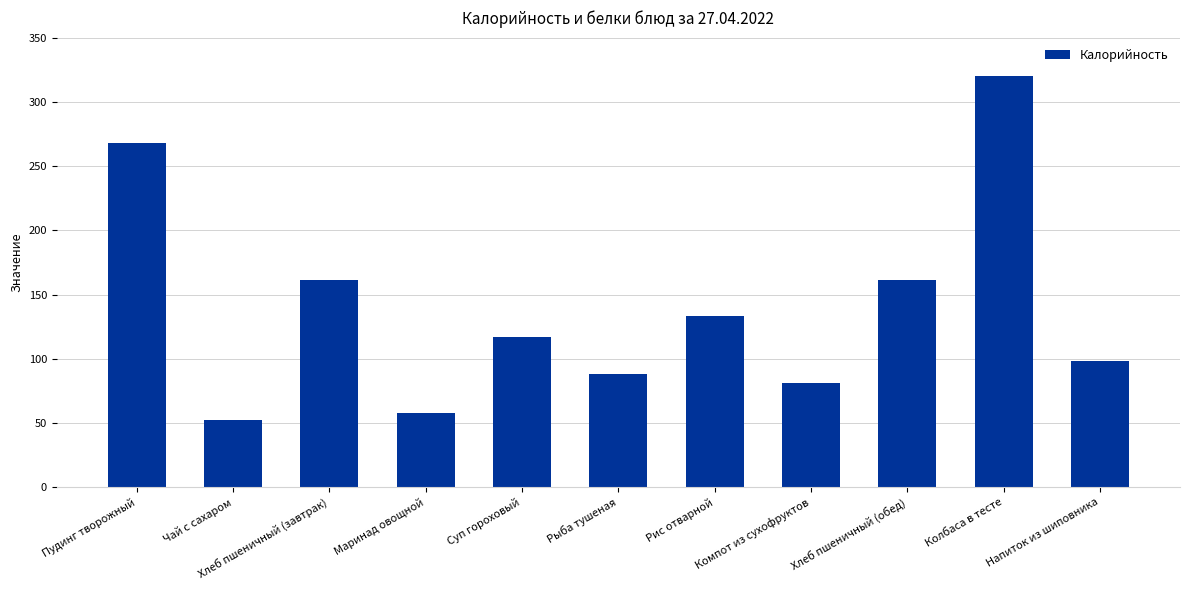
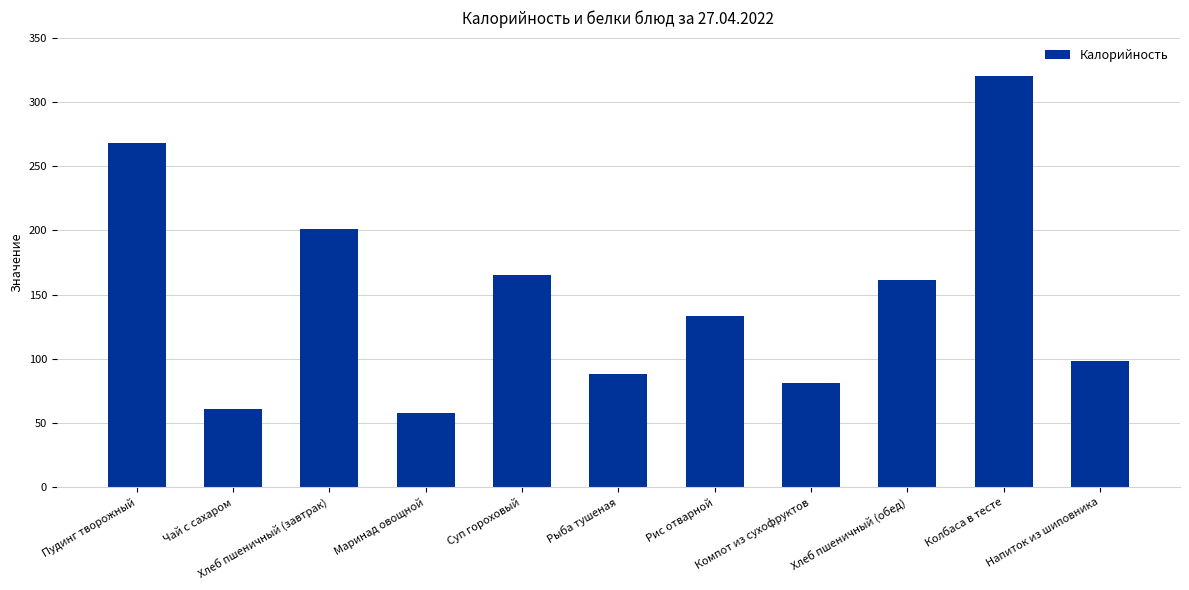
Чай с сахаром: 52 -> 61
Хлеб пшеничный (завтрак): 161 -> 201
Суп гороховый: 117 -> 165
